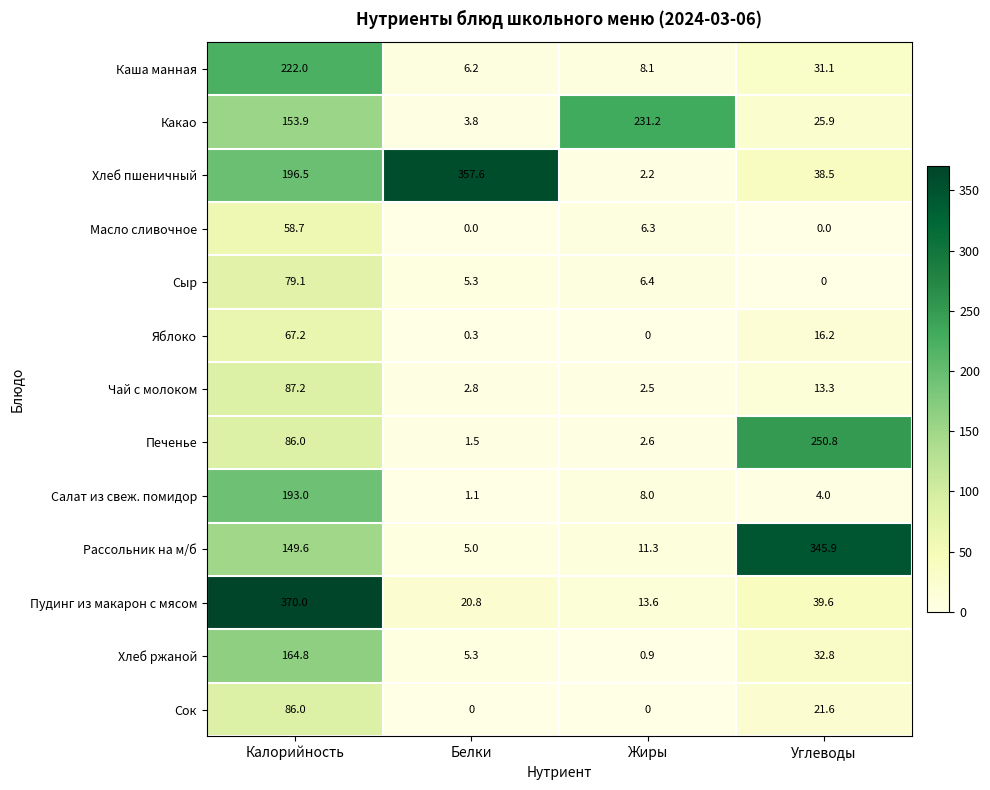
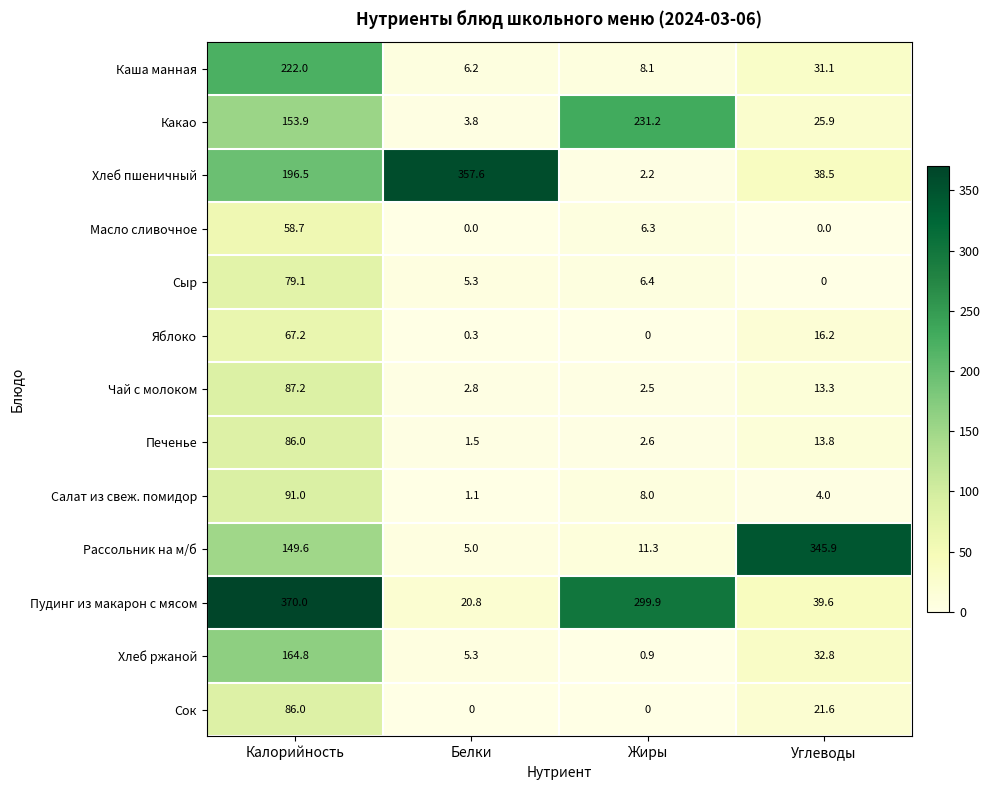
Печенье, Углеводы: 250.8 -> 13.8
Салат из свеж. помидор, Калорийность: 193.0 -> 91.0
Пудинг из макарон с мясом, Жиры: 13.6 -> 299.9
